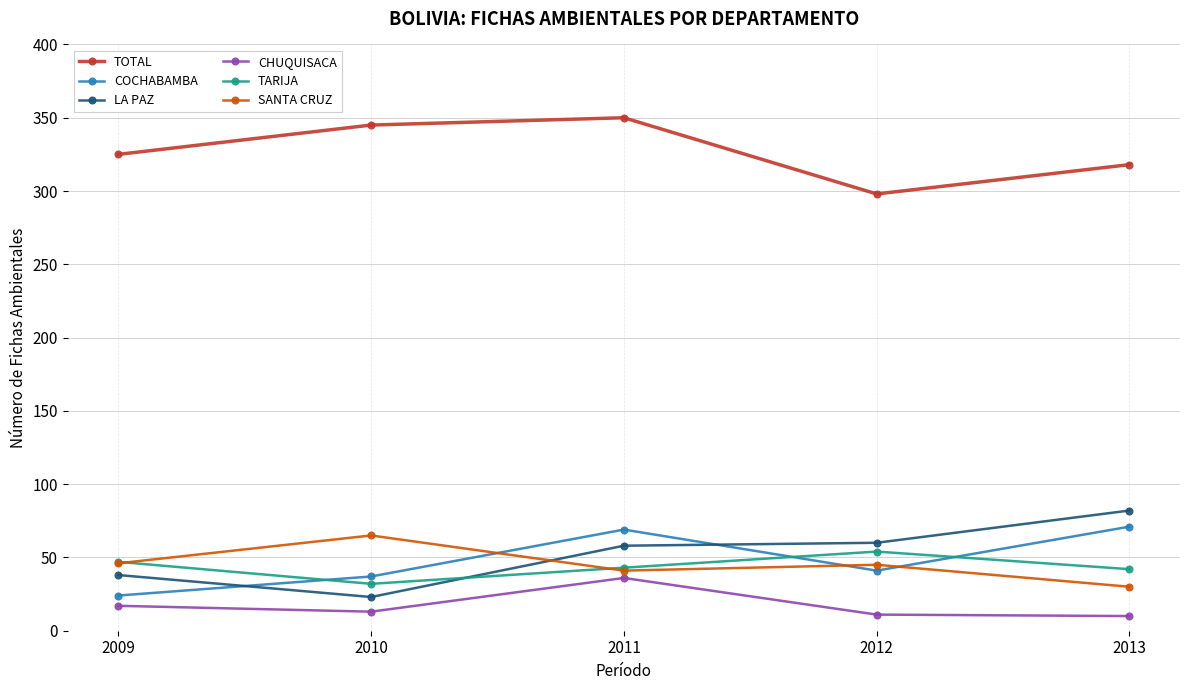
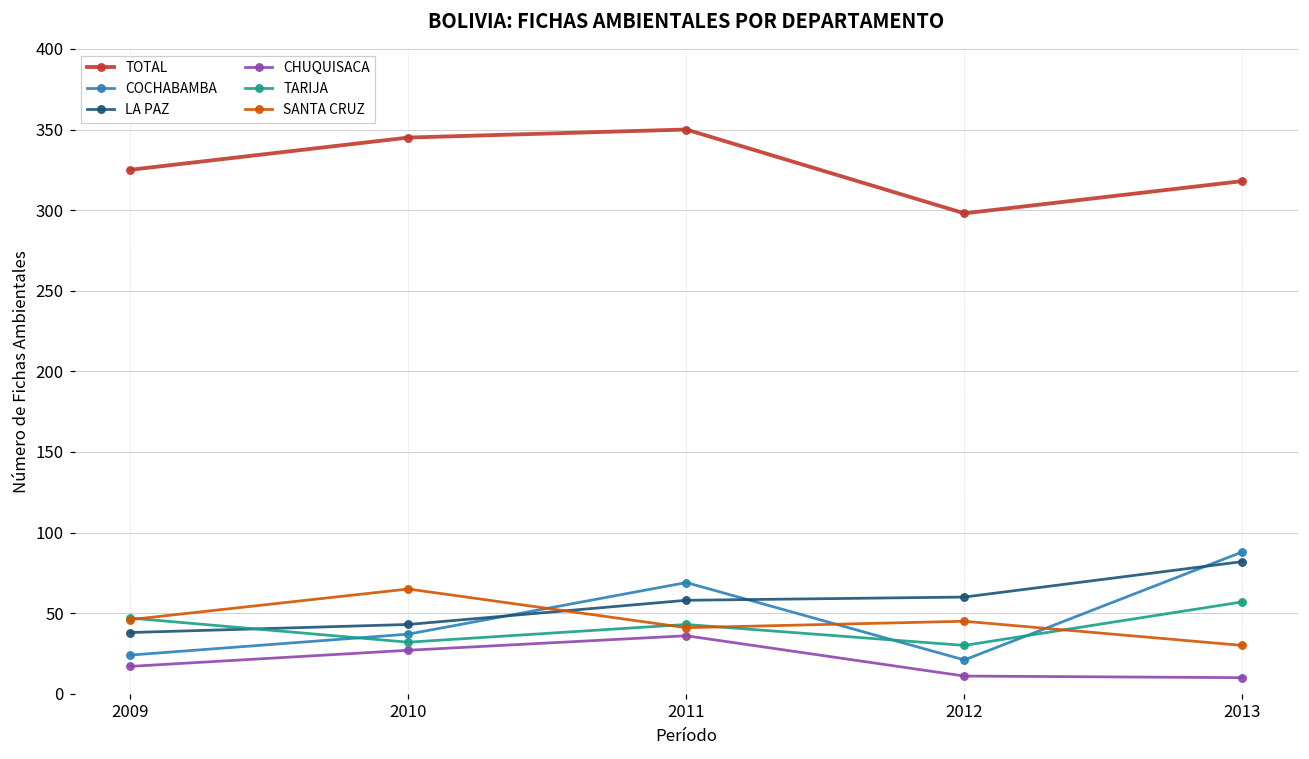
LA PAZ, 2010: 23 -> 43
CHUQUISACA, 2010: 13 -> 27
COCHABAMBA, 2012: 41 -> 21
TARIJA, 2012: 54 -> 30
COCHABAMBA, 2013: 71 -> 88
TARIJA, 2013: 42 -> 57
